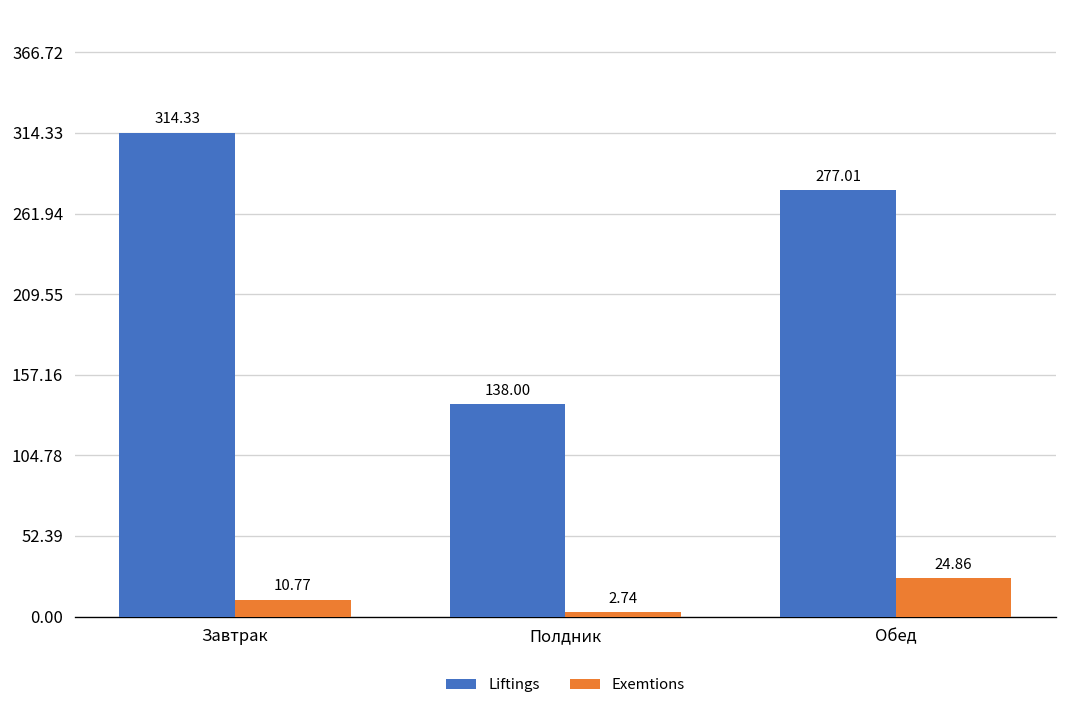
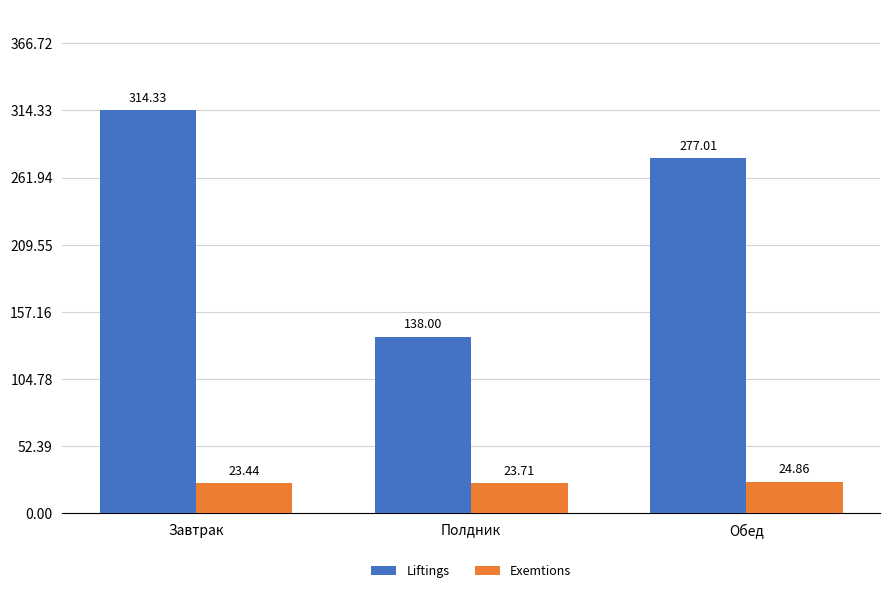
Exemtions, Завтрак: 10.77 -> 23.44
Exemtions, Полдник: 2.74 -> 23.71
